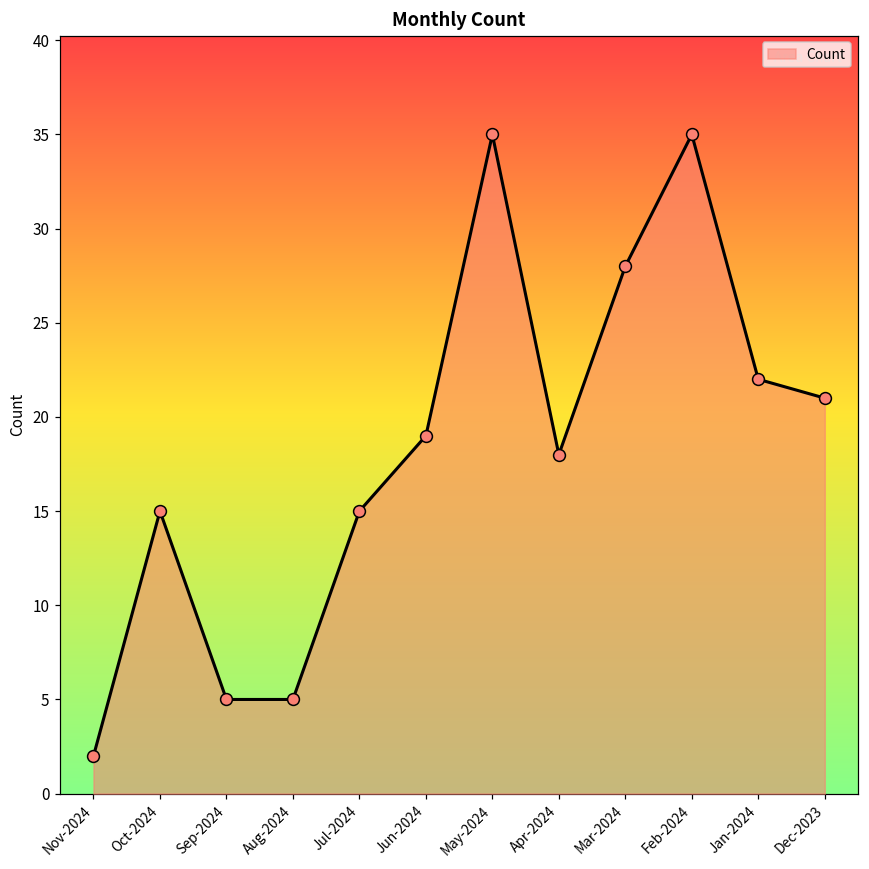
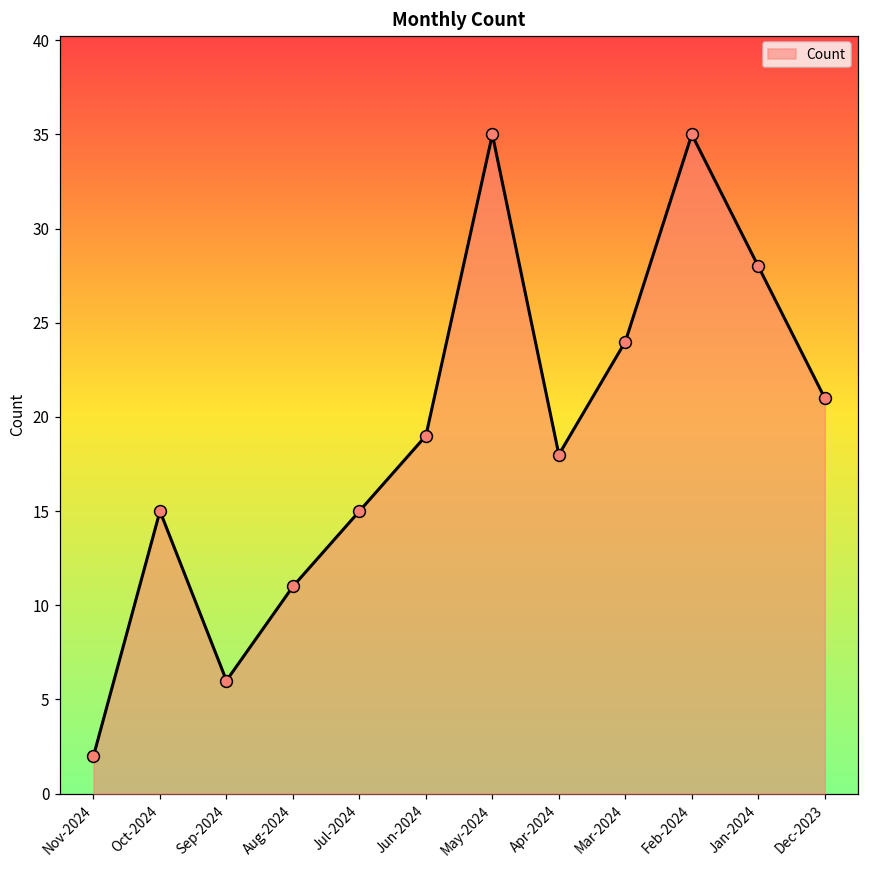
Sep-2024: 5 -> 6
Aug-2024: 5 -> 11
Mar-2024: 28 -> 24
Jan-2024: 22 -> 28
